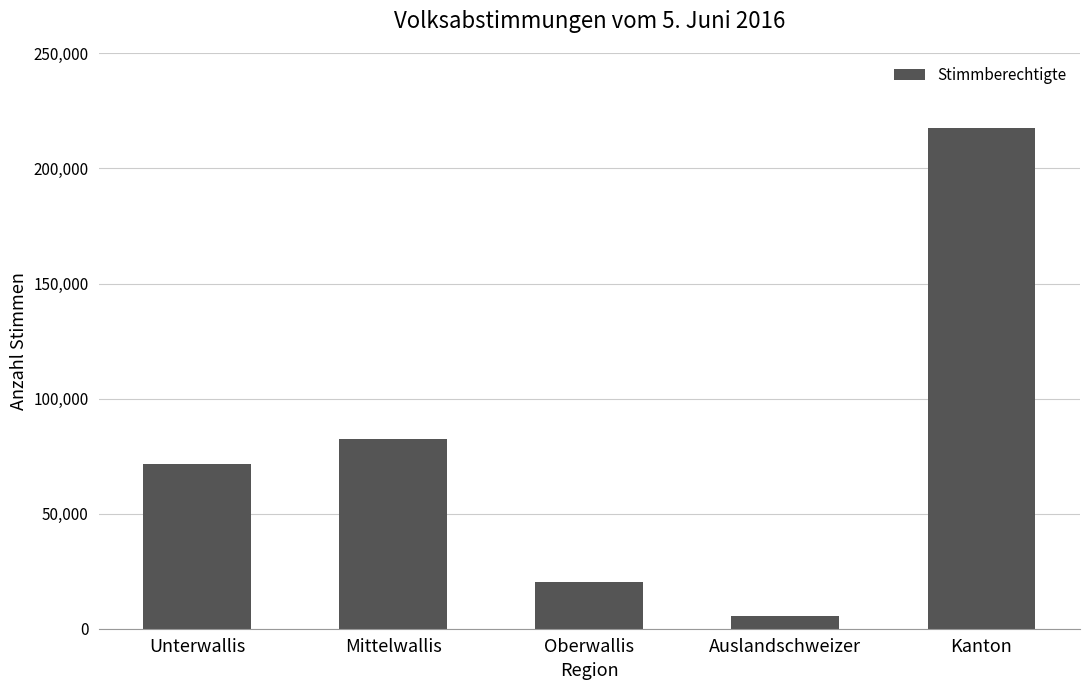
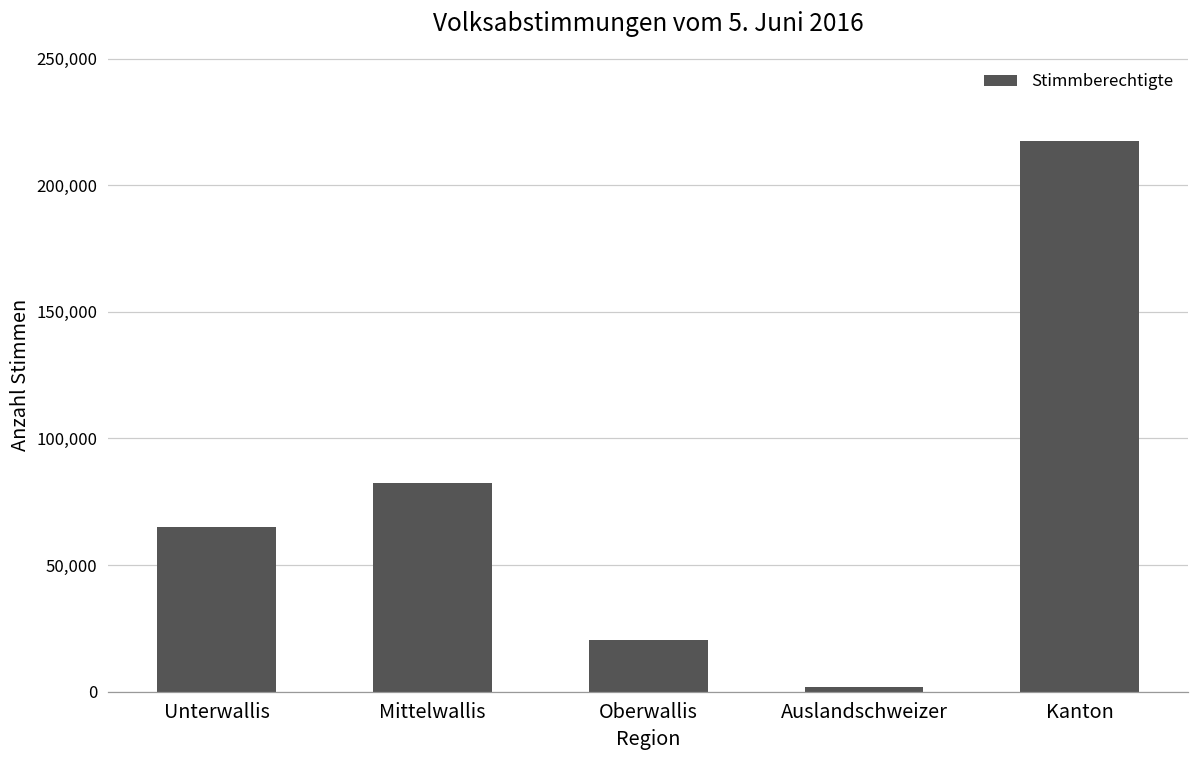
Unterwallis: 72,000 -> 65,000
Auslandschweizer: 5,000 -> 2,000
